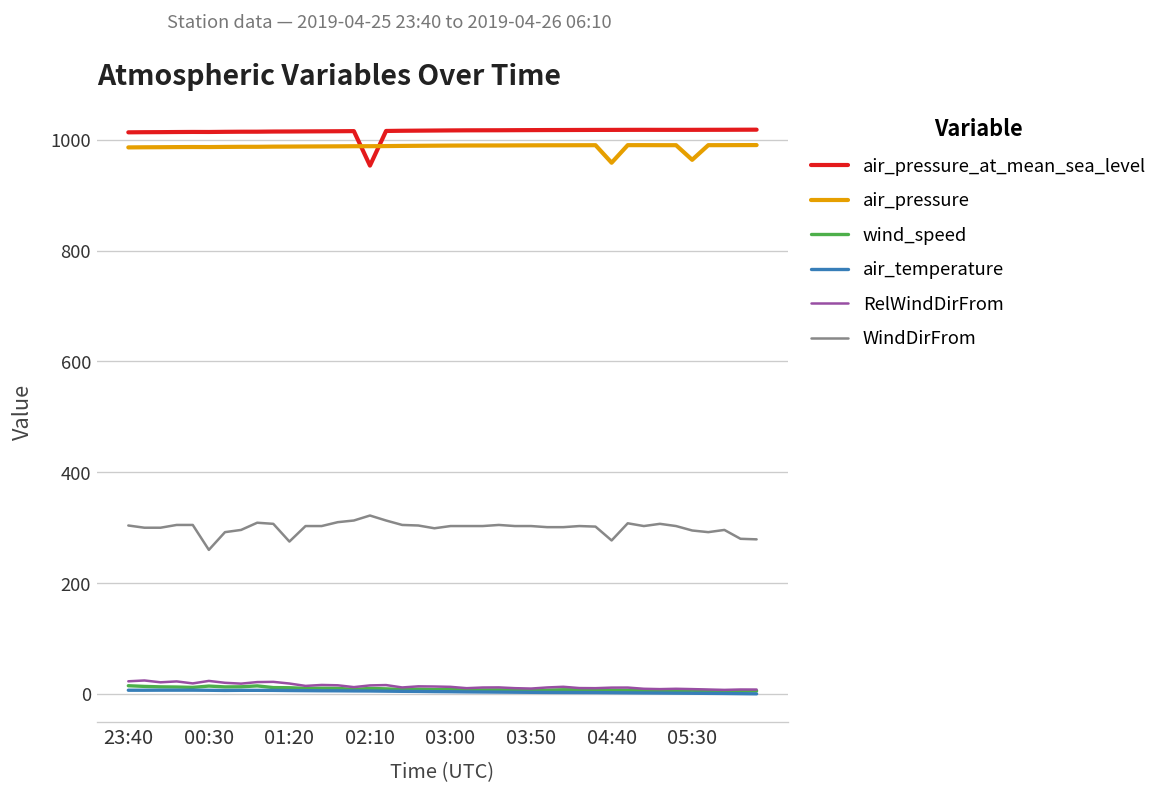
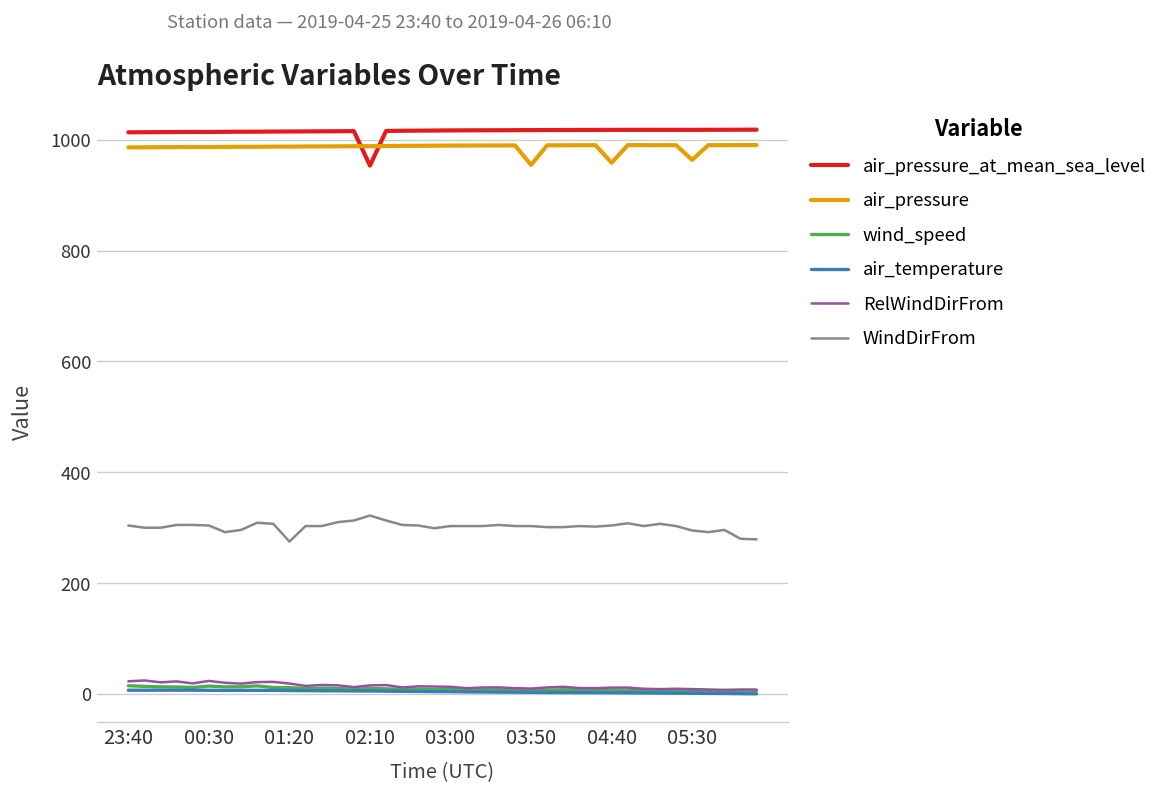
WindDirFrom, 00:30: 260 -> 300
air_pressure, 03:50: 990 -> 950
WindDirFrom, 04:40: 280 -> 300
